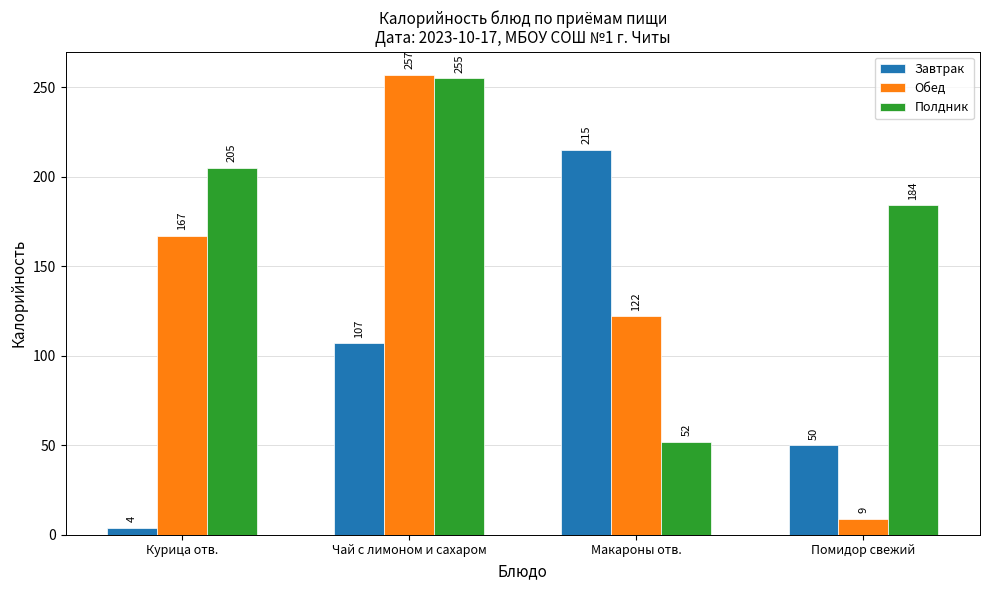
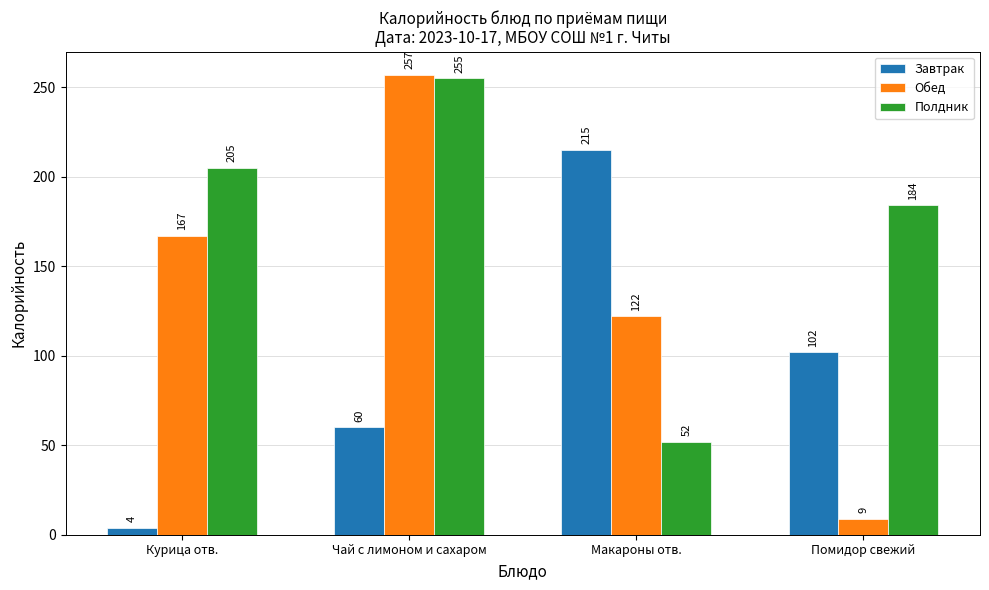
Завтрак, Чай с лимоном и сахаром: 107 -> 60
Завтрак, Помидор свежий: 50 -> 102
